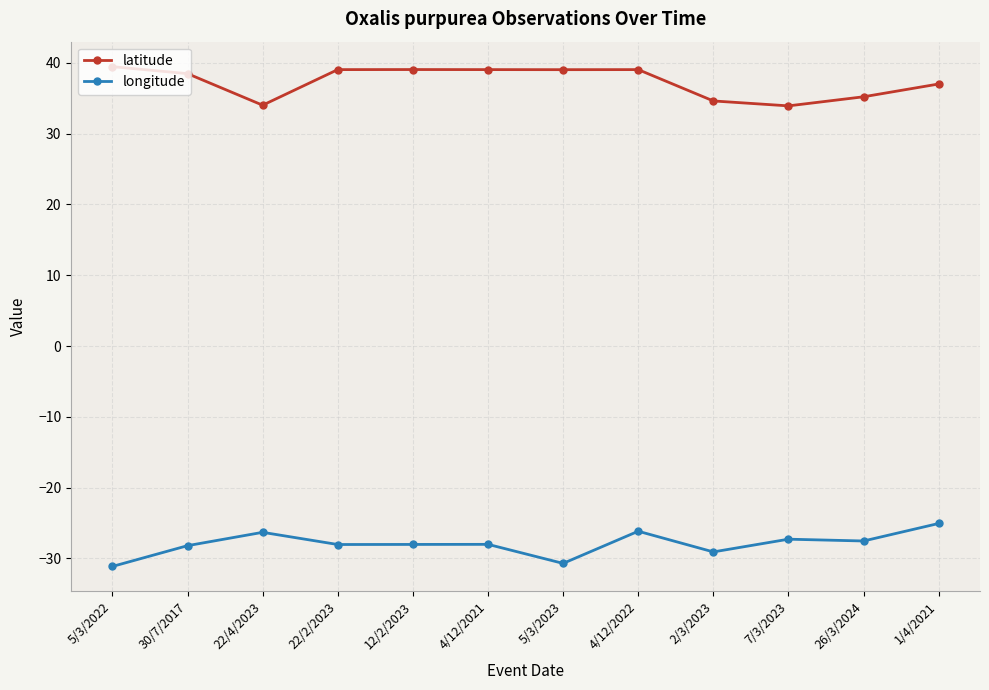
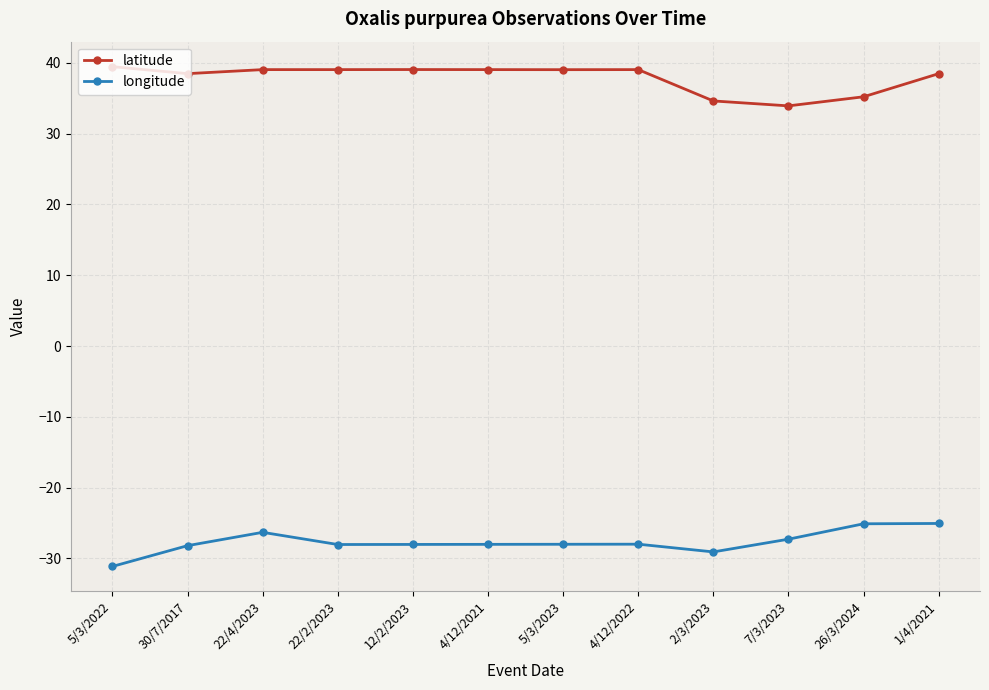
latitude, 22/4/2023: 34 -> 39
longitude, 5/3/2023: -31 -> -28
longitude, 4/12/2022: -26 -> -28
longitude, 26/3/2024: -28 -> -25
latitude, 1/4/2021: 37 -> 38
